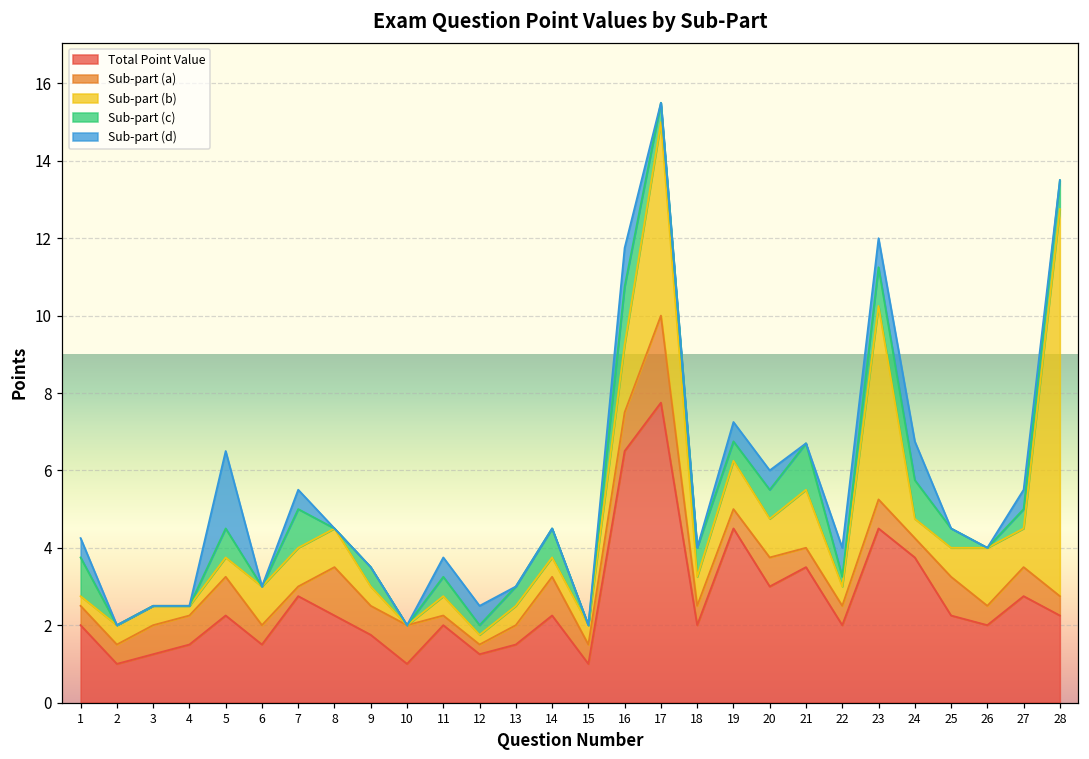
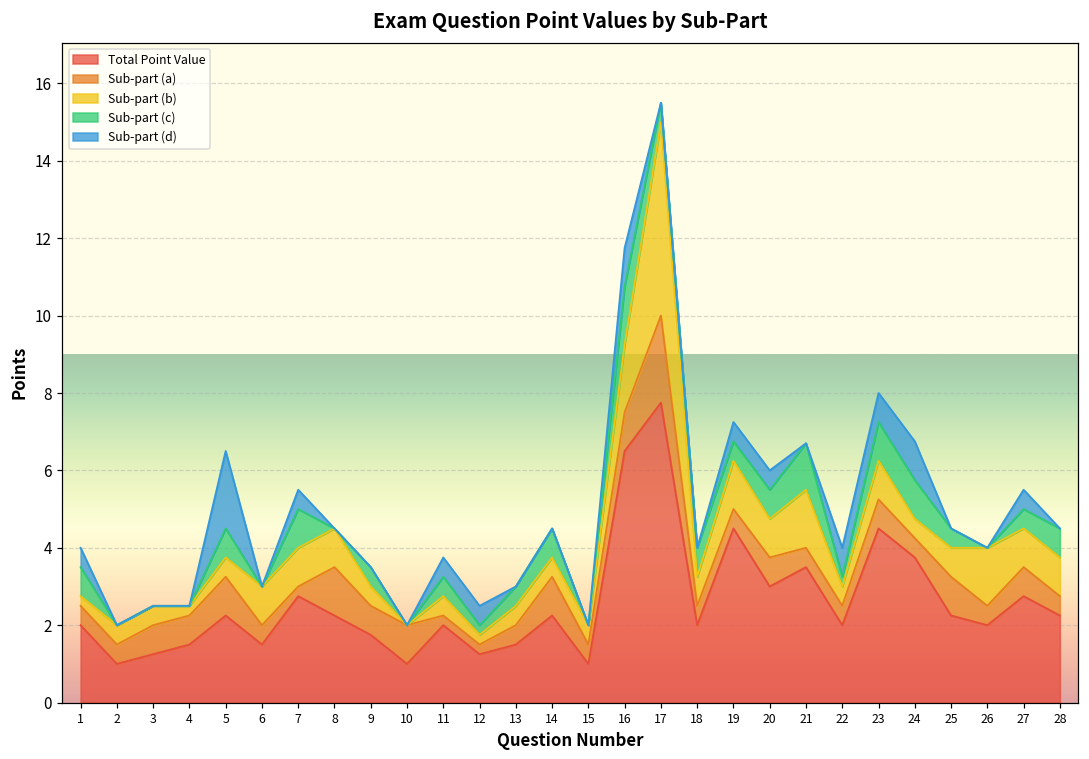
Sub-part (c), 1: 1.0 -> 0.8
Sub-part (b), 23: 5 -> 1
Sub-part (b), 28: 10 -> 1
